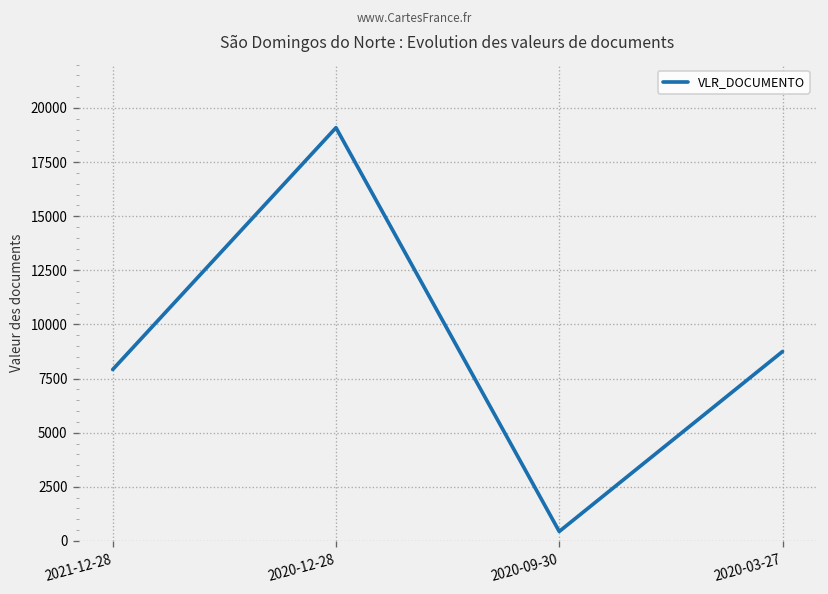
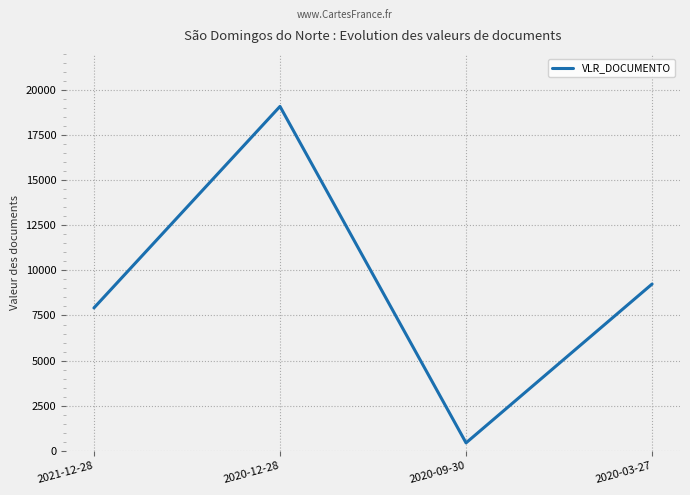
2020-03-27: 8700 -> 9200
